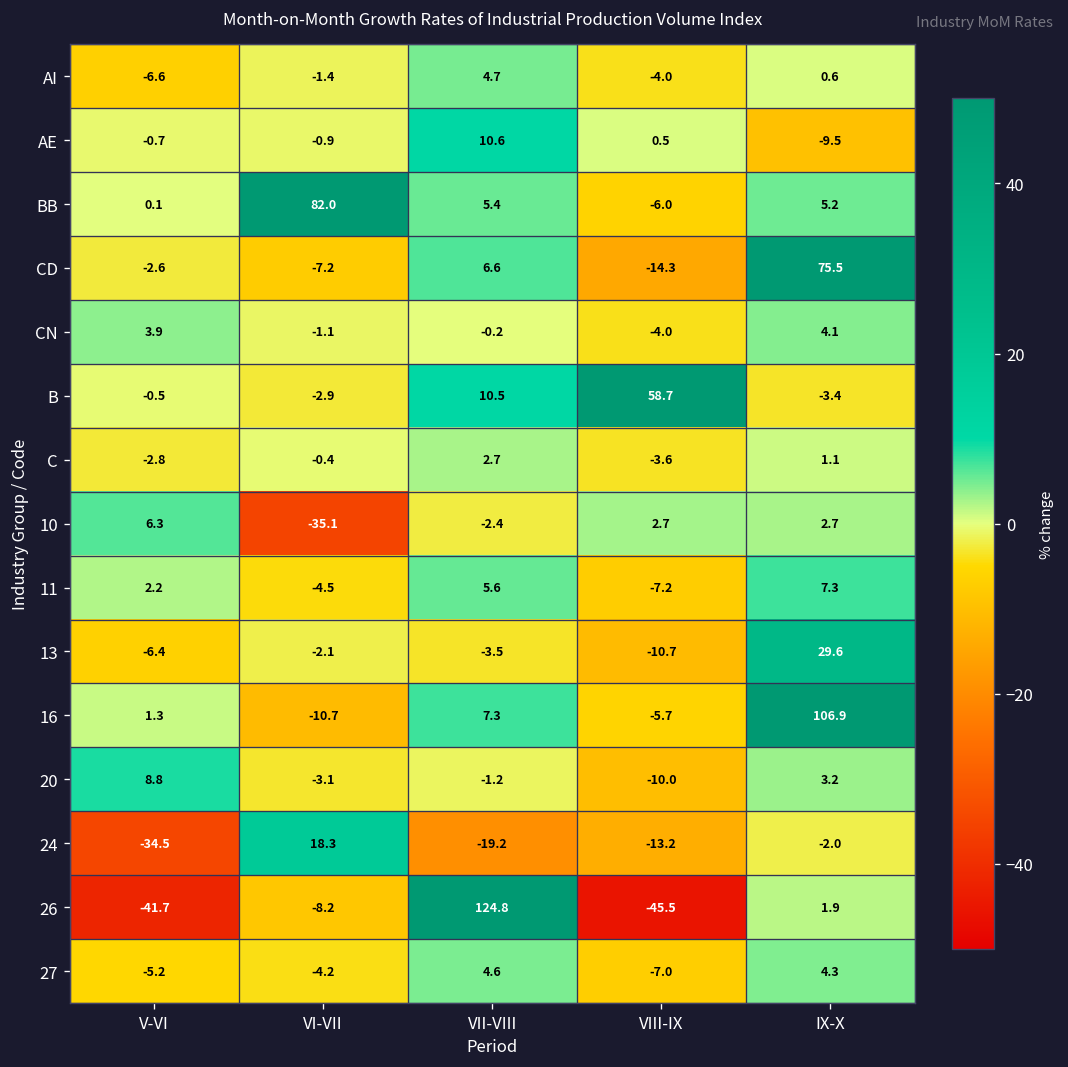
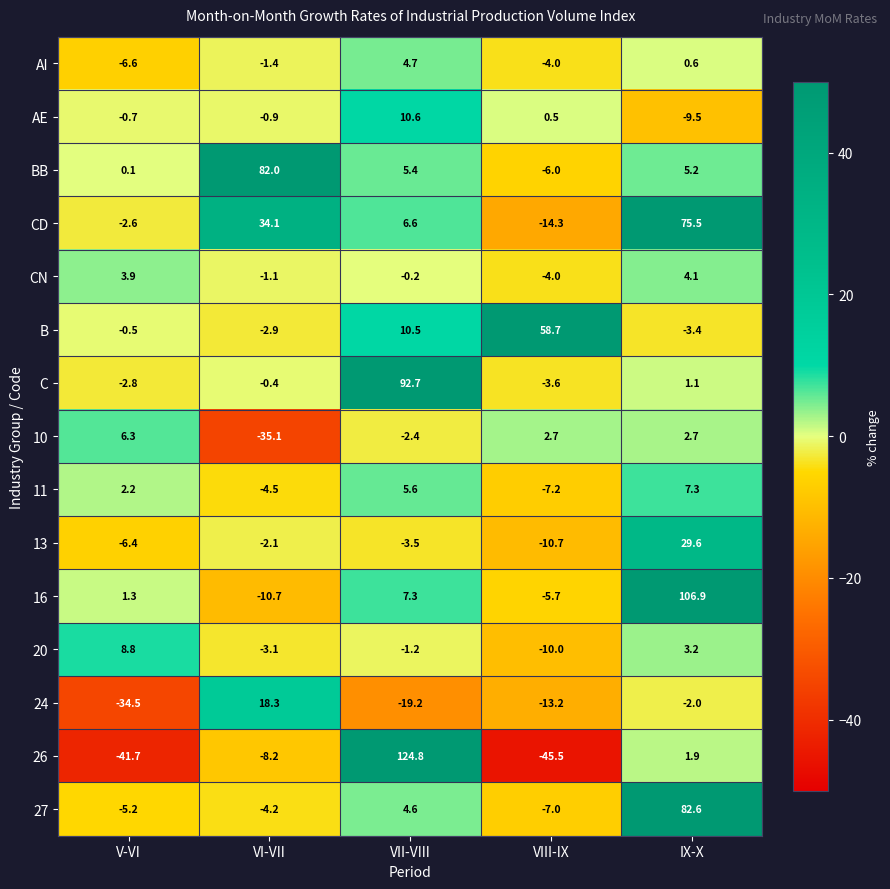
CD, VI-VII: -7.2 -> 34.1
C, VII-VIII: 2.7 -> 92.7
27, IX-X: 4.3 -> 82.6
